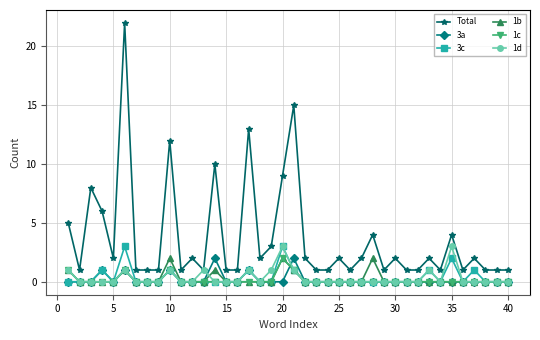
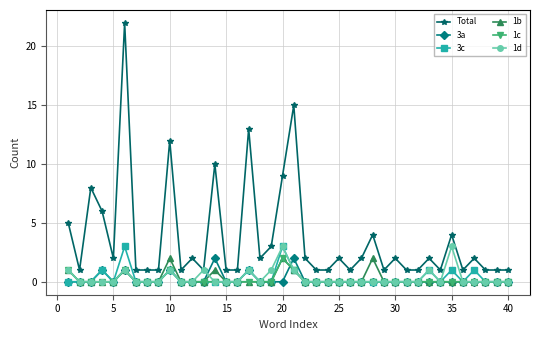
3c, 35: 2 -> 1
